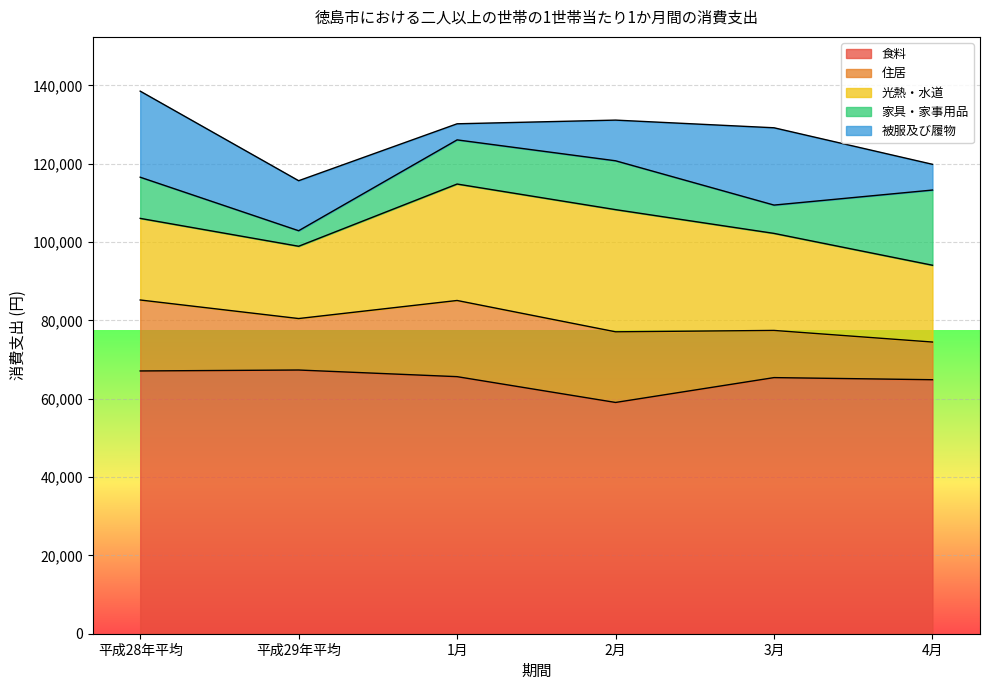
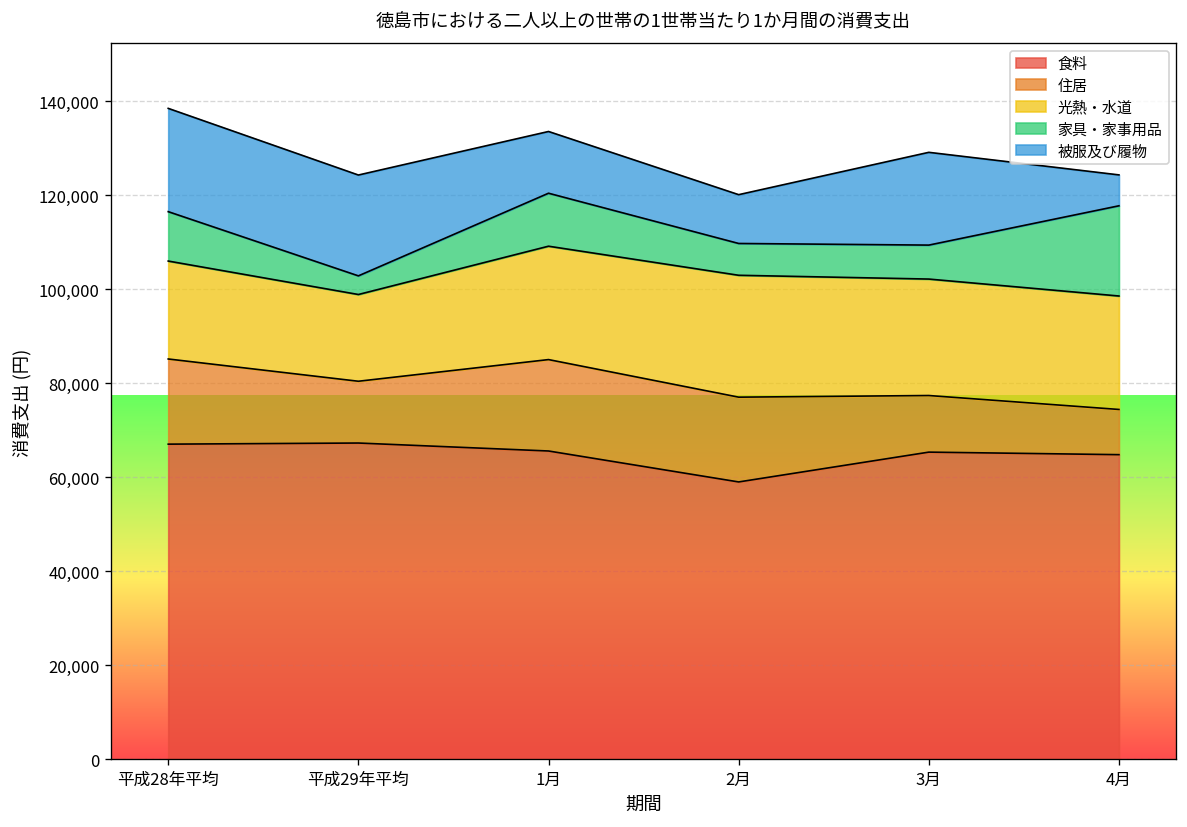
被服及び履物, 平成29年平均: 13,000 -> 21,000
光熱・水道, 1月: 30,000 -> 24,000
被服及び履物, 1月: 4,000 -> 13,000
光熱・水道, 2月: 31,000 -> 26,000
家具・家事用品, 2月: 12,000 -> 7,000
光熱・水道, 4月: 20,000 -> 24,000
